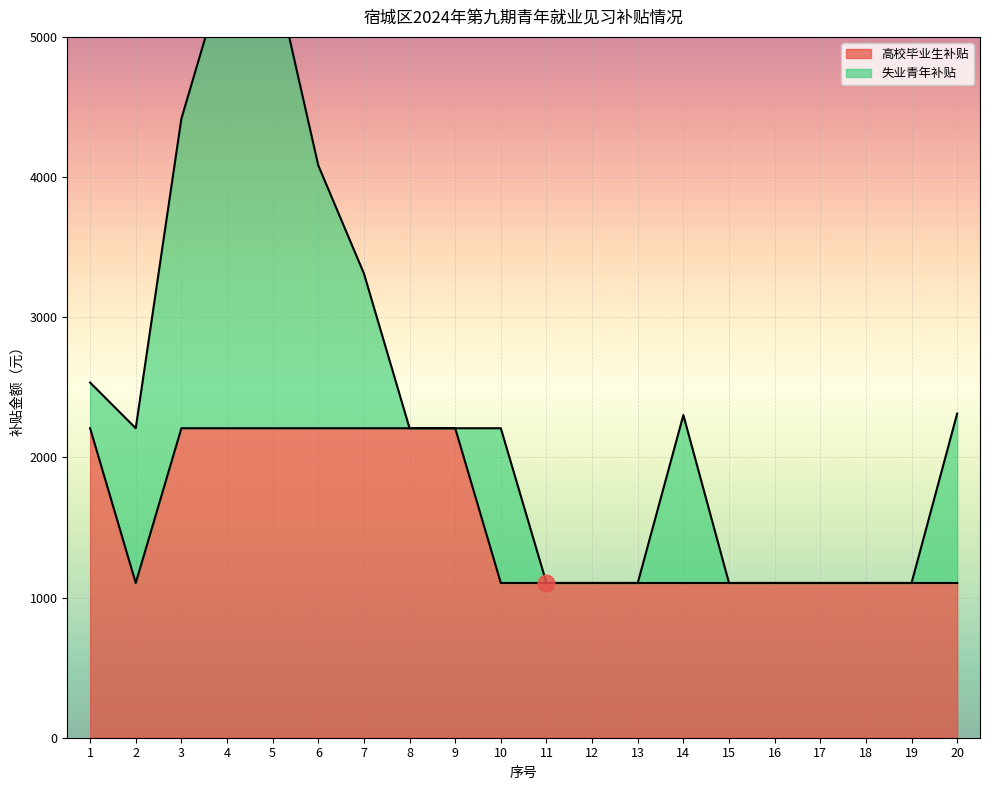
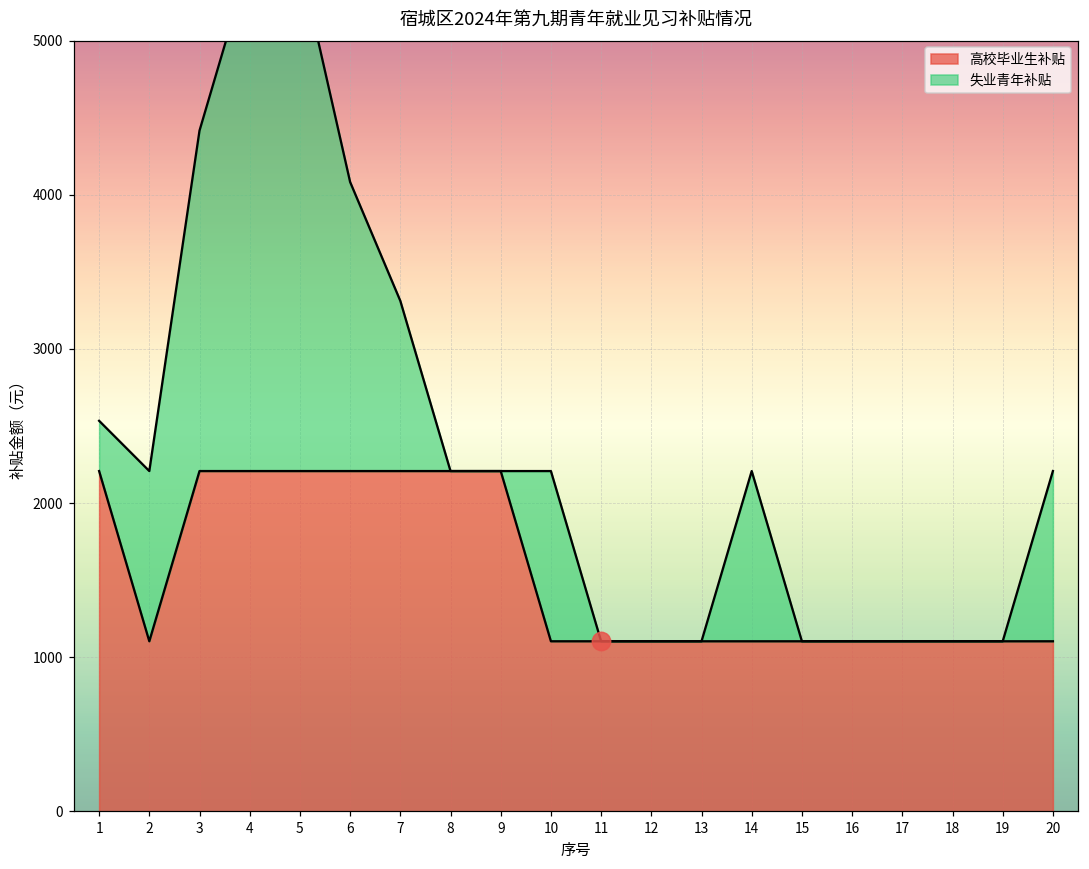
失业青年补贴, 14: 1200 -> 1100
失业青年补贴, 20: 1210 -> 1100
